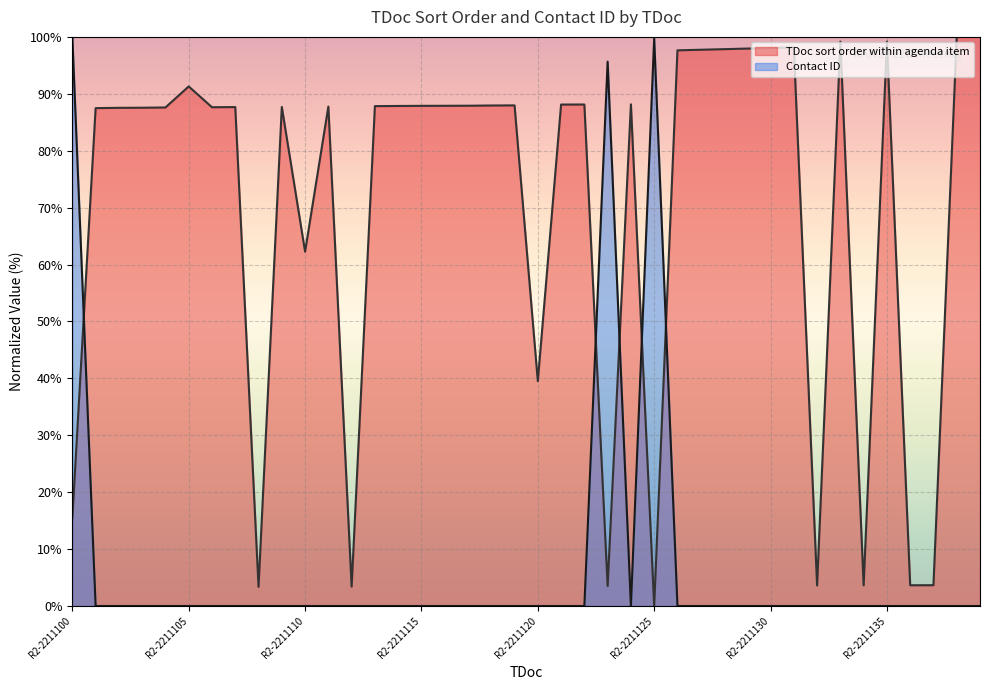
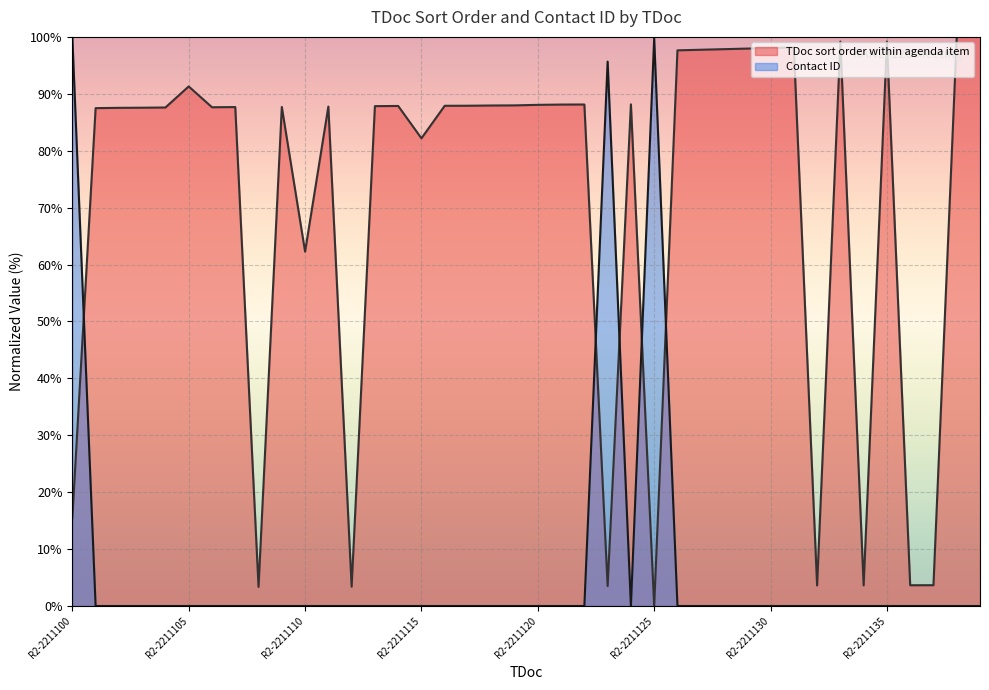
TDoc sort order within agenda item, R2-2211115: 88% -> 82%
TDoc sort order within agenda item, R2-2211120: 40% -> 88%
